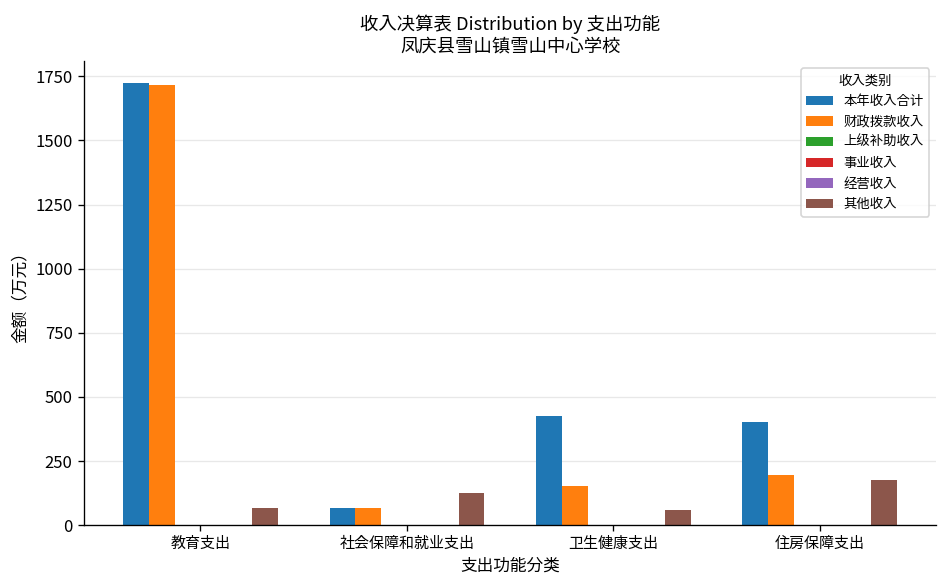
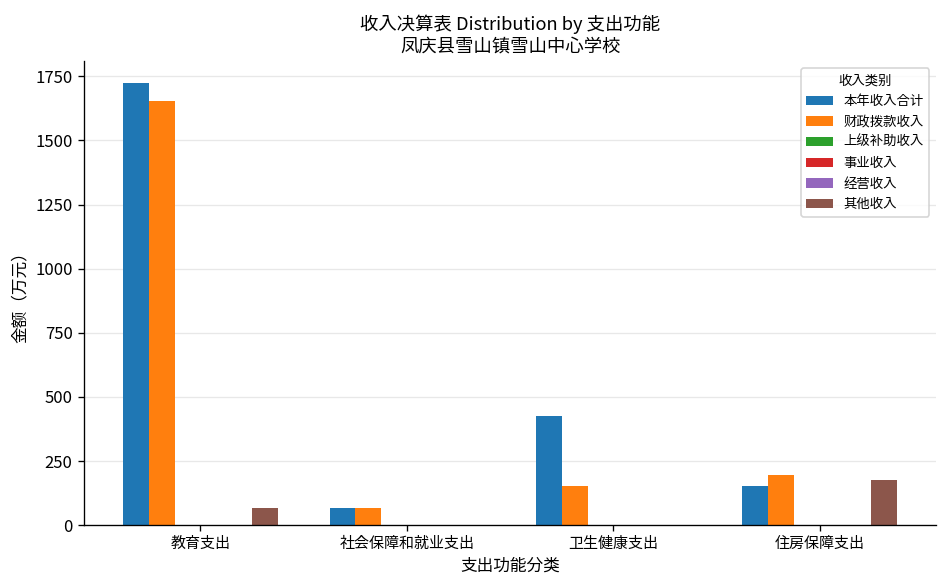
财政拨款收入, 教育支出: 1720 -> 1650
其他收入, 社会保障和就业支出: 130 -> 0
其他收入, 卫生健康支出: 60 -> 0
本年收入合计, 住房保障支出: 400 -> 150
